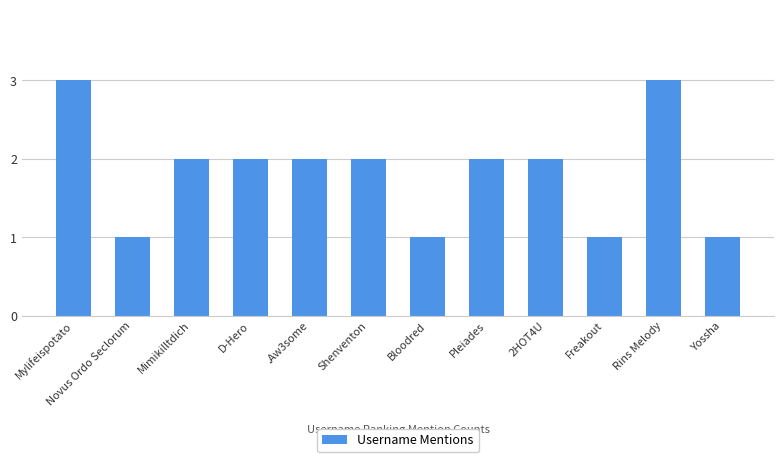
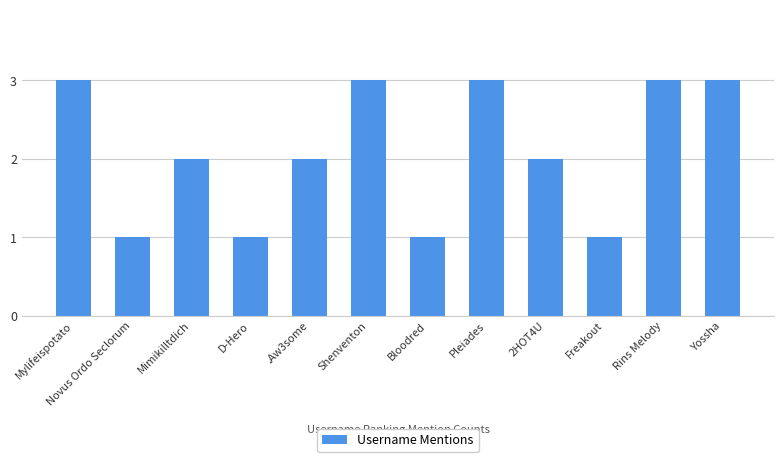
D-Hero: 2 -> 1
Shenventon: 2 -> 3
Pleiades: 2 -> 3
Yossha: 1 -> 3
